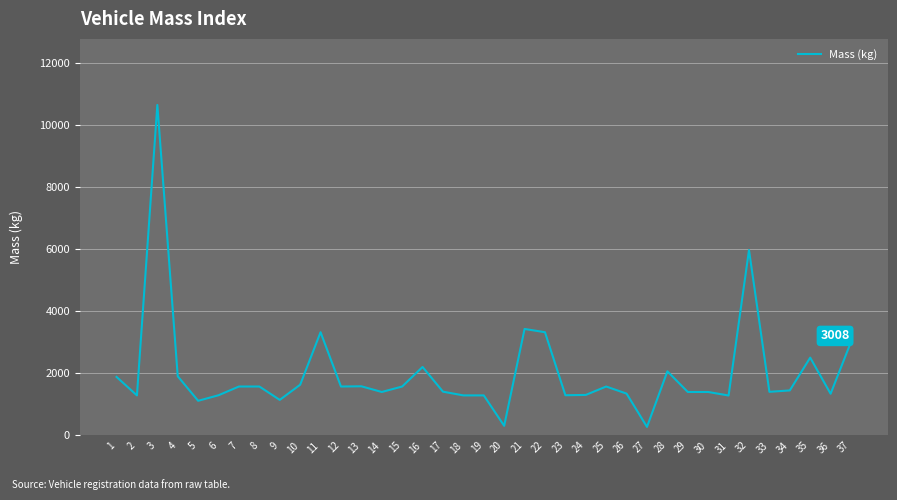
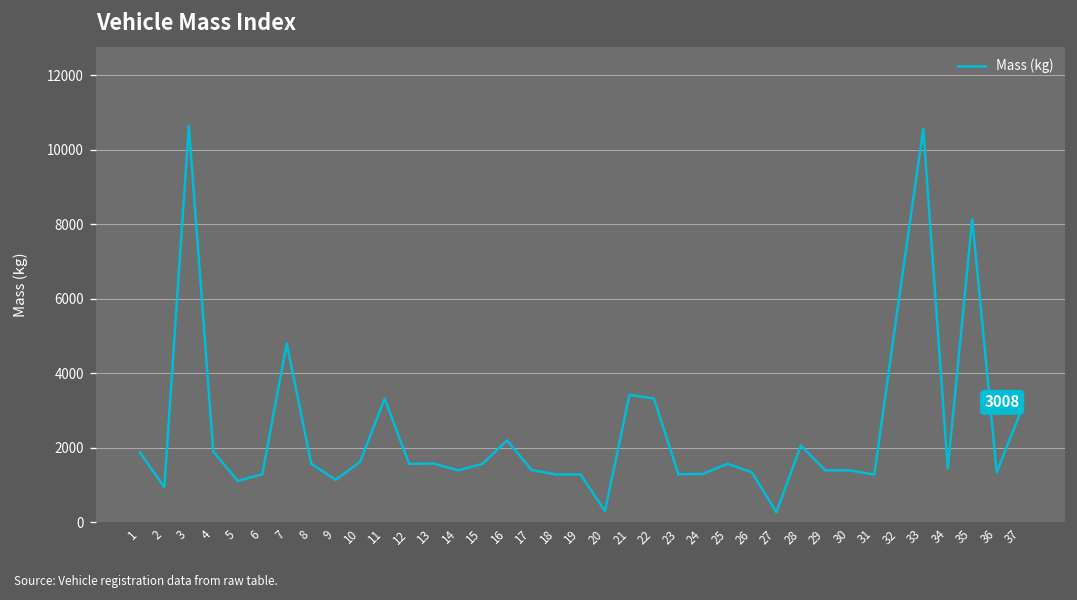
2: 1300 -> 900
7: 1600 -> 4800
33: 1400 -> 10600
35: 2500 -> 8100
